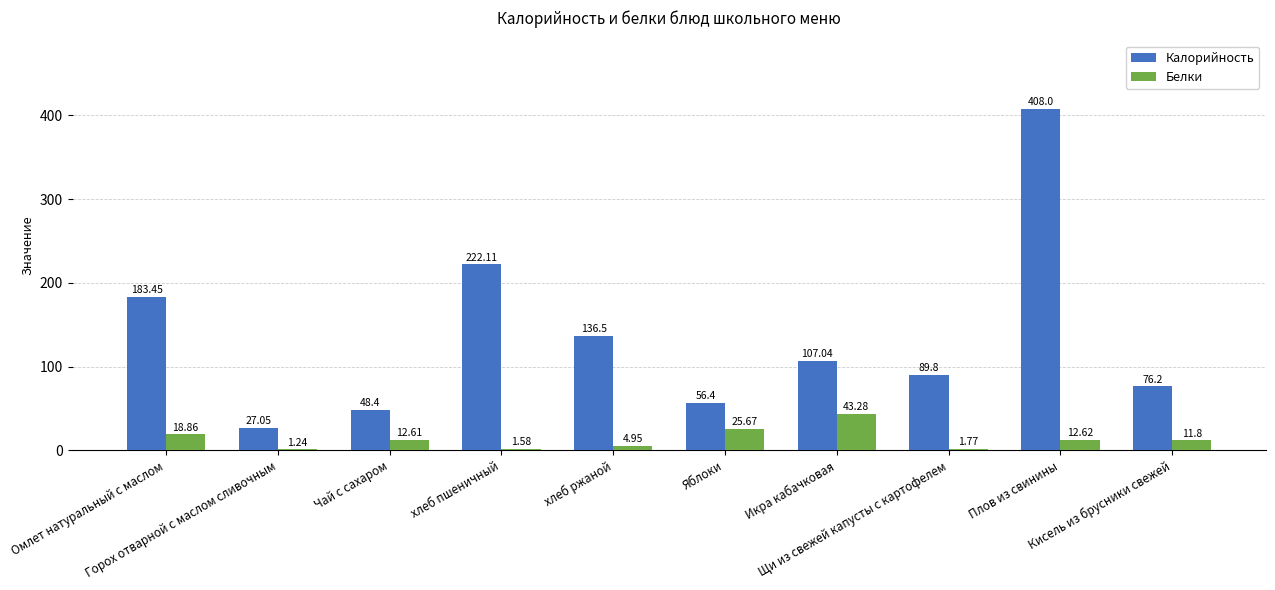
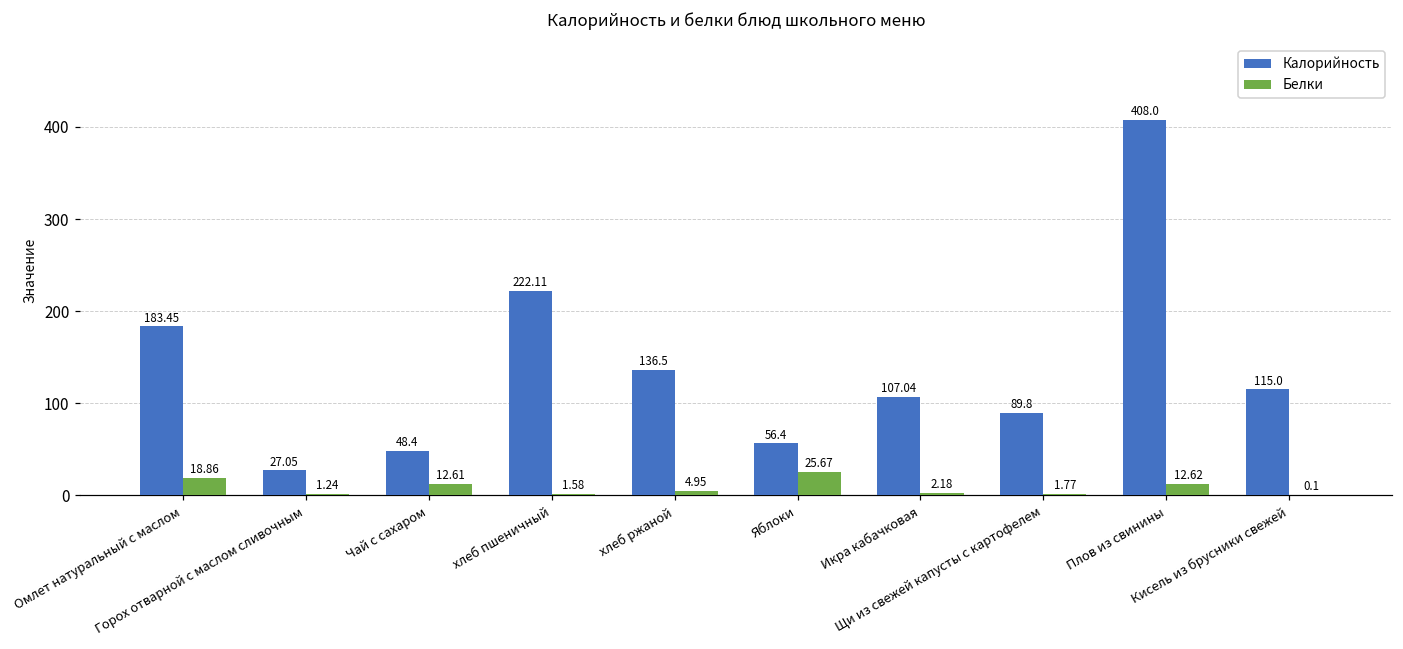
Белки, Икра кабачковая: 43.28 -> 2.18
Калорийность, Кисель из брусники свежей: 76.2 -> 115.0
Белки, Кисель из брусники свежей: 11.8 -> 0.1
